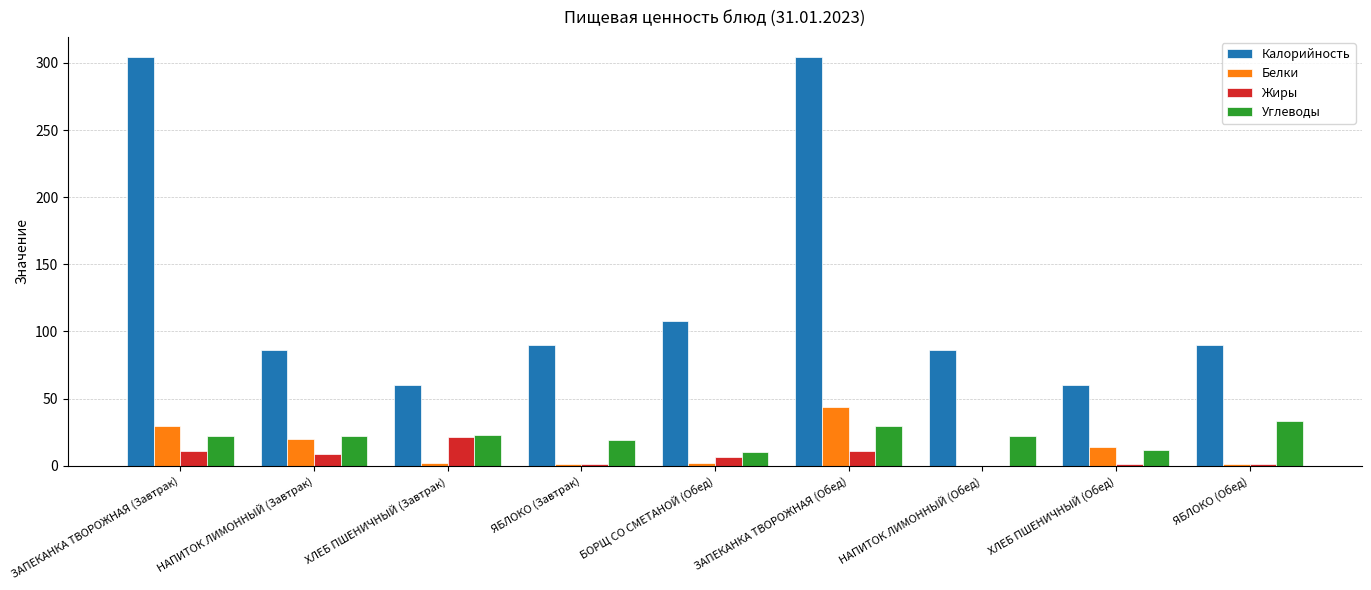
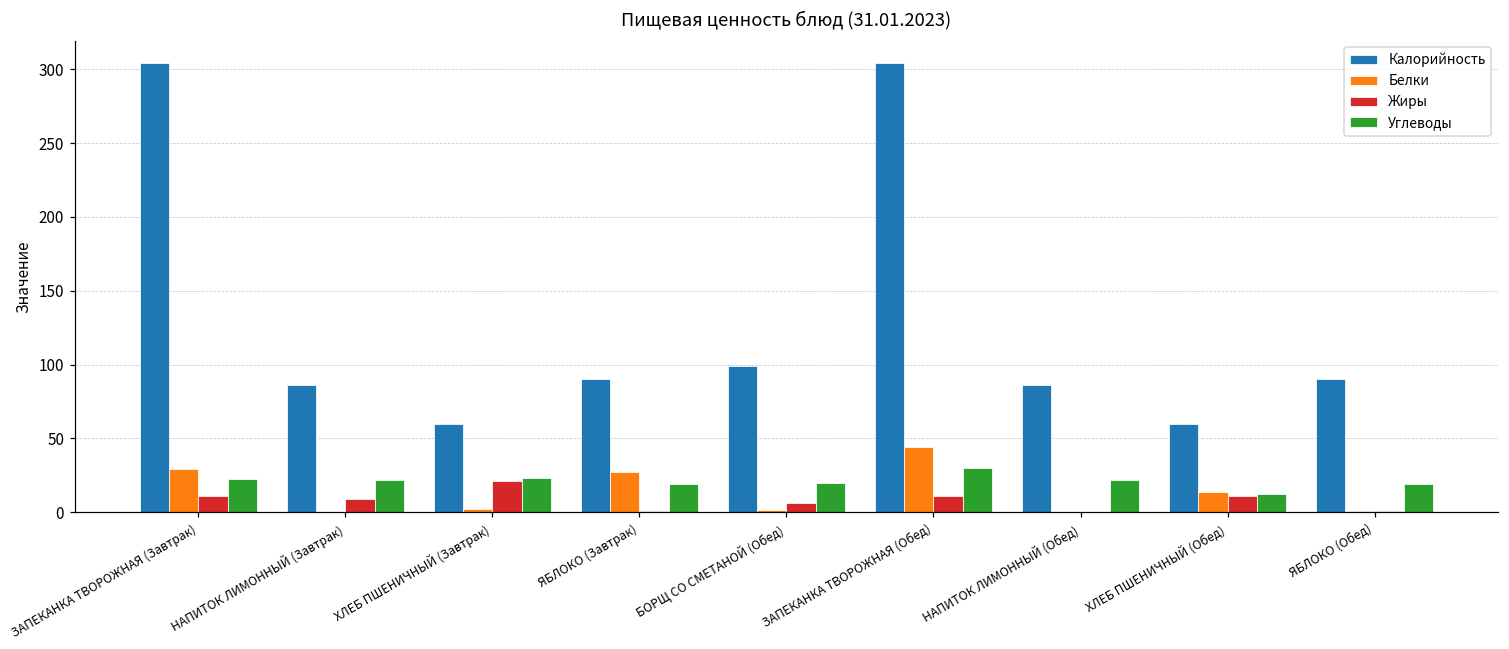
Белки, НАПИТОК ЛИМОННЫЙ (Завтрак): 20 -> 0
Белки, ЯБЛОКО (Завтрак): 1 -> 27
Калорийность, БОРЩ СО СМЕТАНОЙ (Обед): 107 -> 99
Углеводы, БОРЩ СО СМЕТАНОЙ (Обед): 10 -> 20
Жиры, ХЛЕБ ПШЕНИЧНЫЙ (Обед): 1 -> 11
Углеводы, ЯБЛОКО (Обед): 33 -> 19
